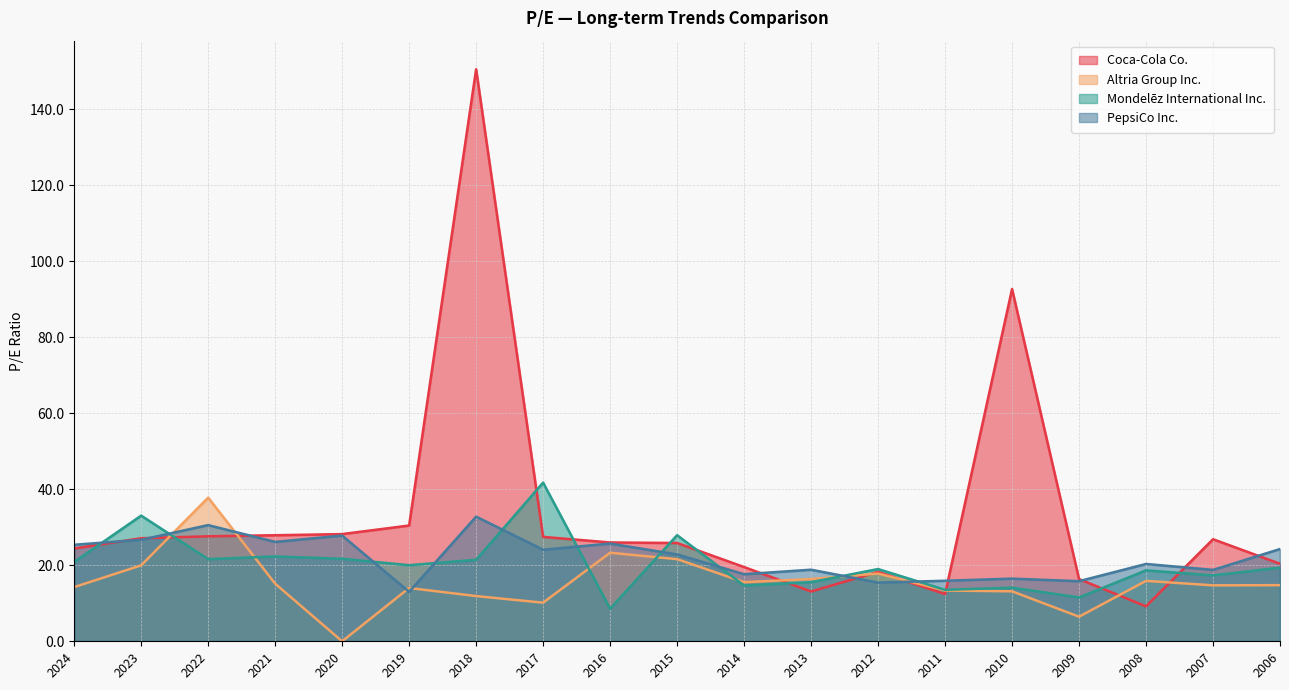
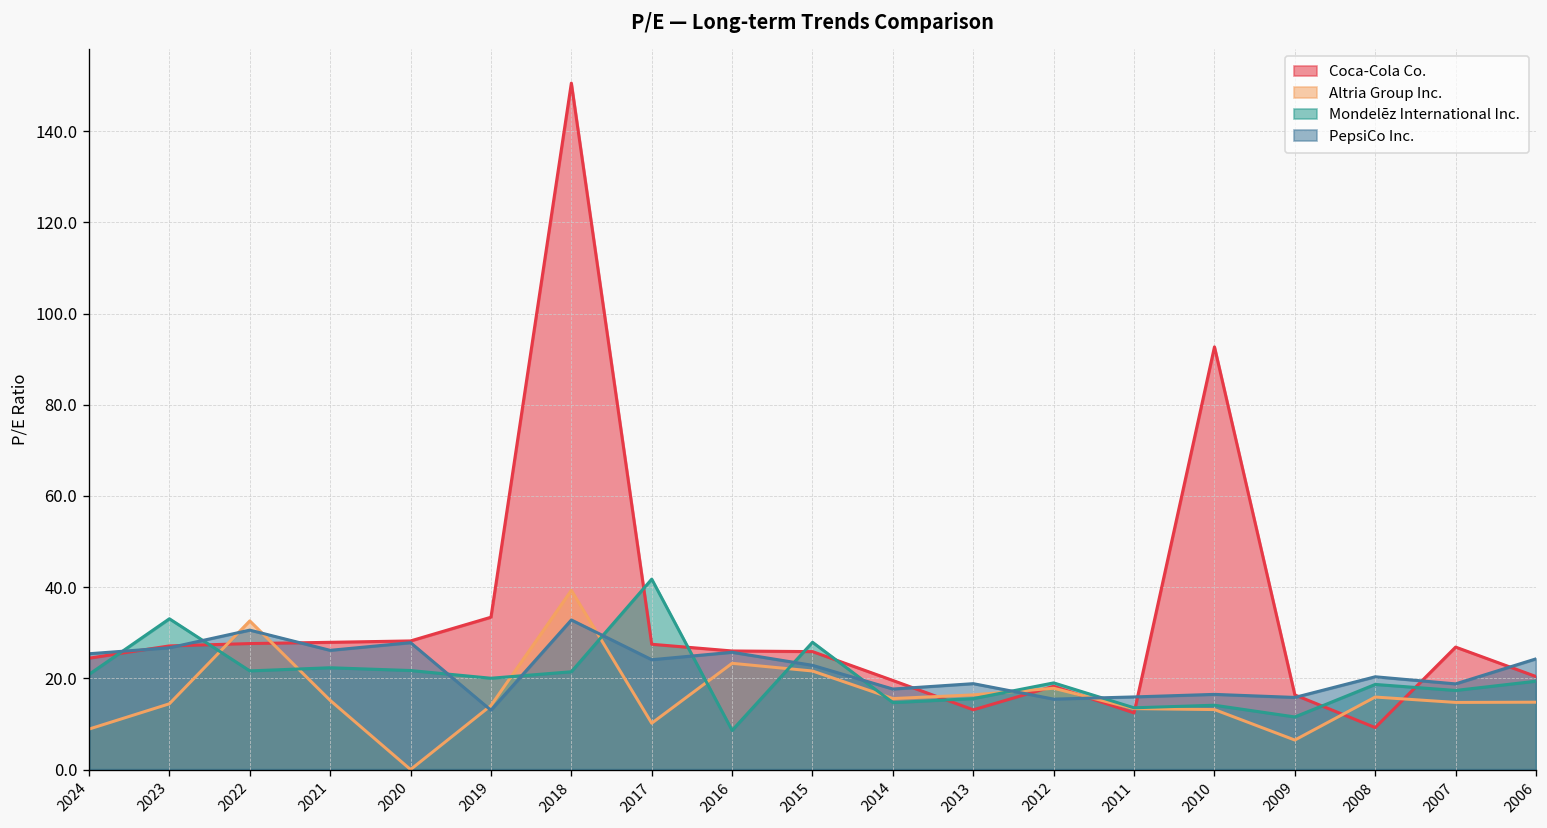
Altria Group Inc., 2024: 14 -> 9
Altria Group Inc., 2023: 20 -> 14
Altria Group Inc., 2022: 38 -> 33
Coca-Cola Co., 2019: 30 -> 33
Altria Group Inc., 2018: 12 -> 39
